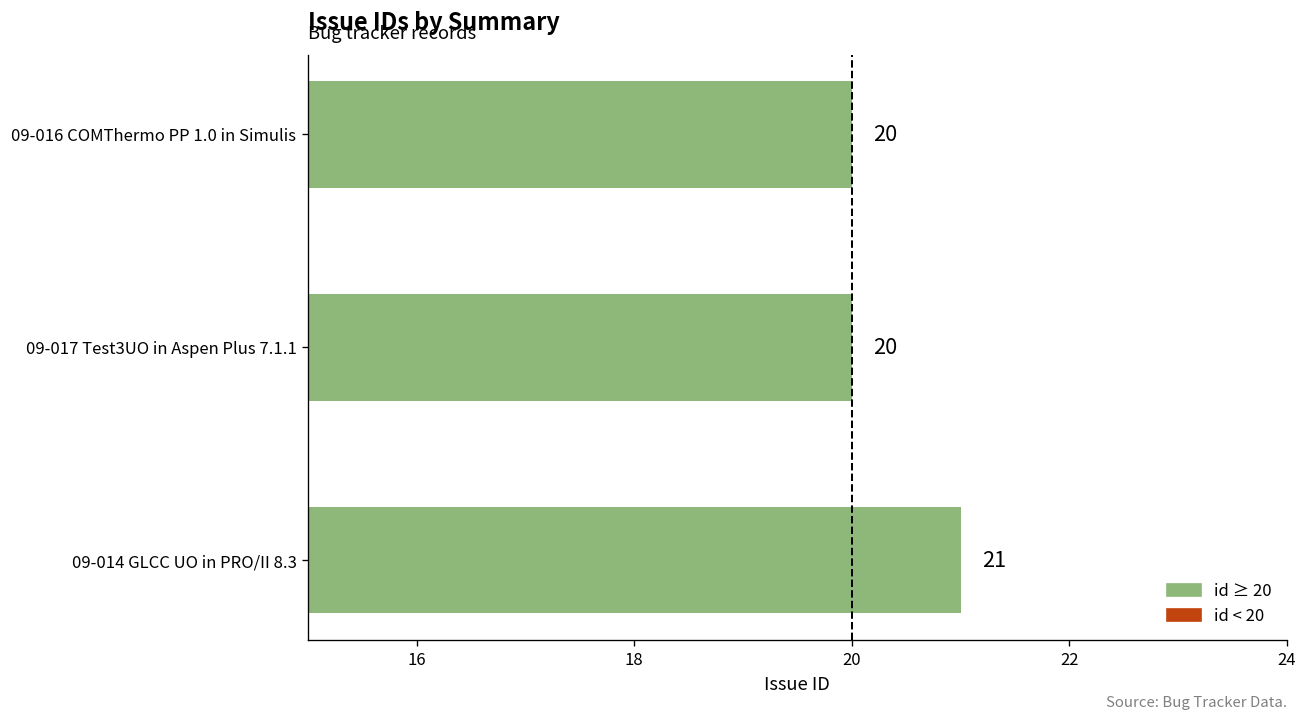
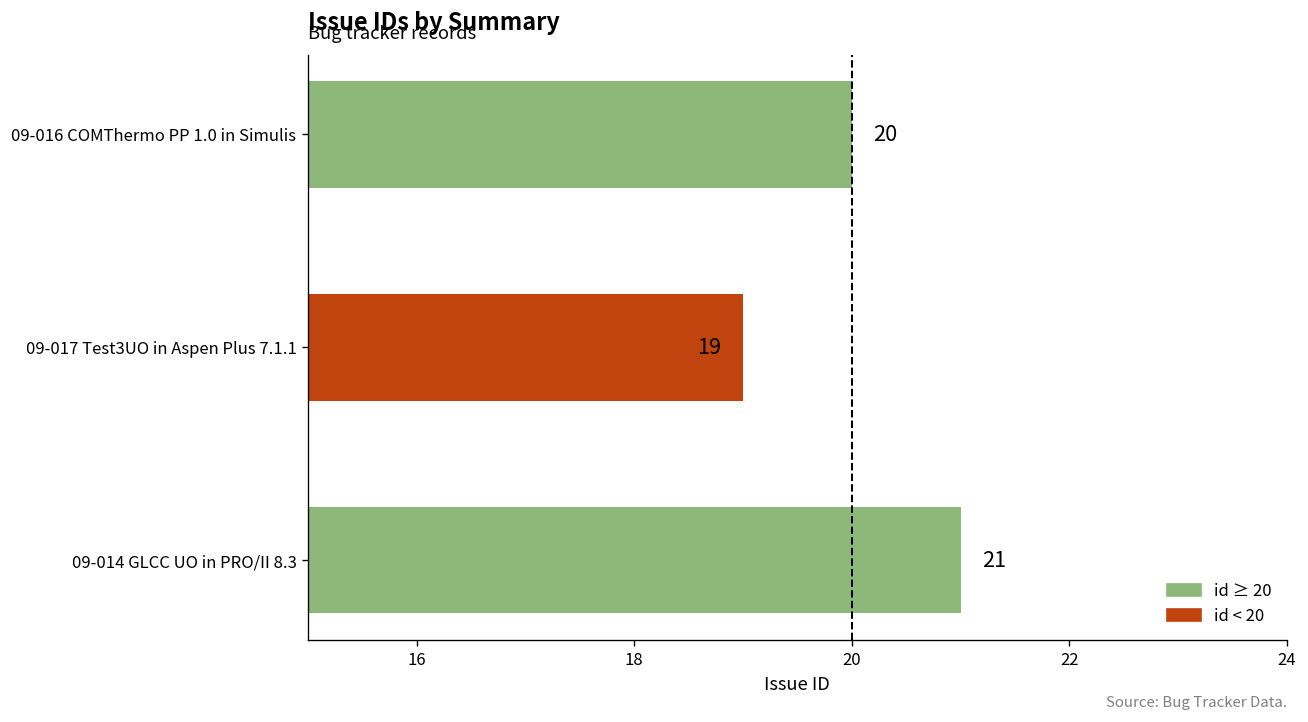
09-017 Test3UO in Aspen Plus 7.1.1: 20 -> 19
